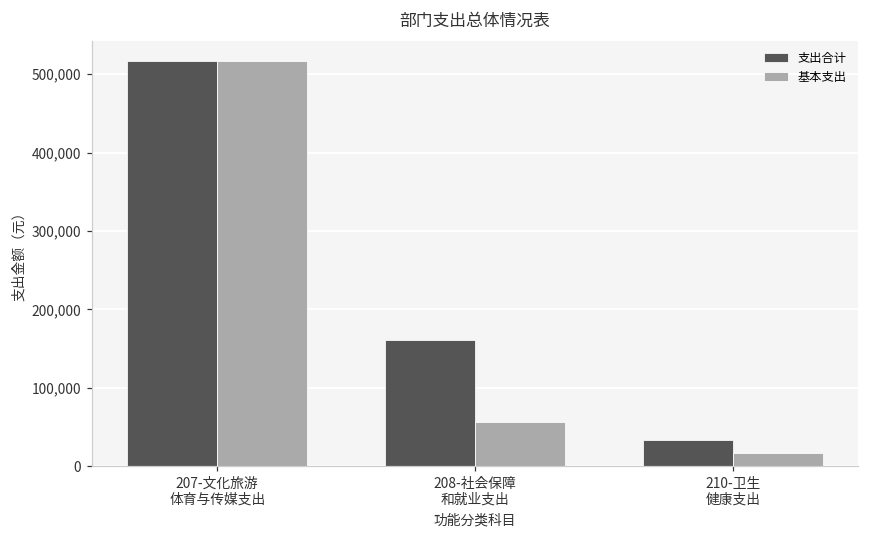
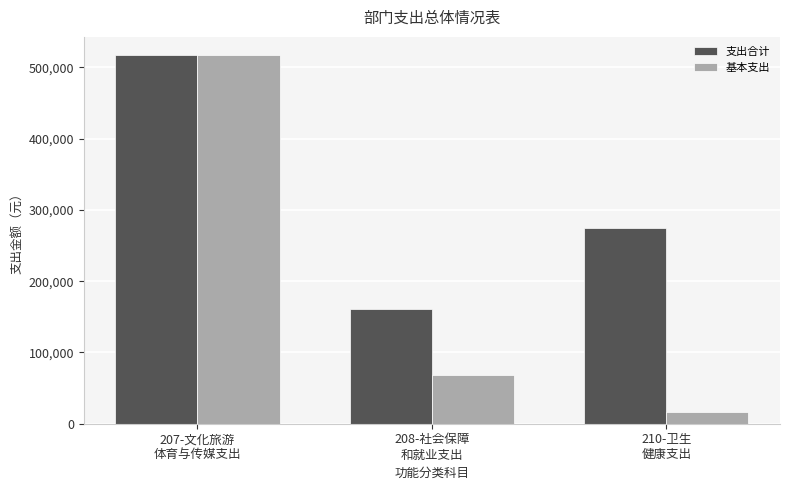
基本支出, 208-社会保障 和就业支出: 60,000 -> 70,000
支出合计, 210-卫生 健康支出: 30,000 -> 270,000
